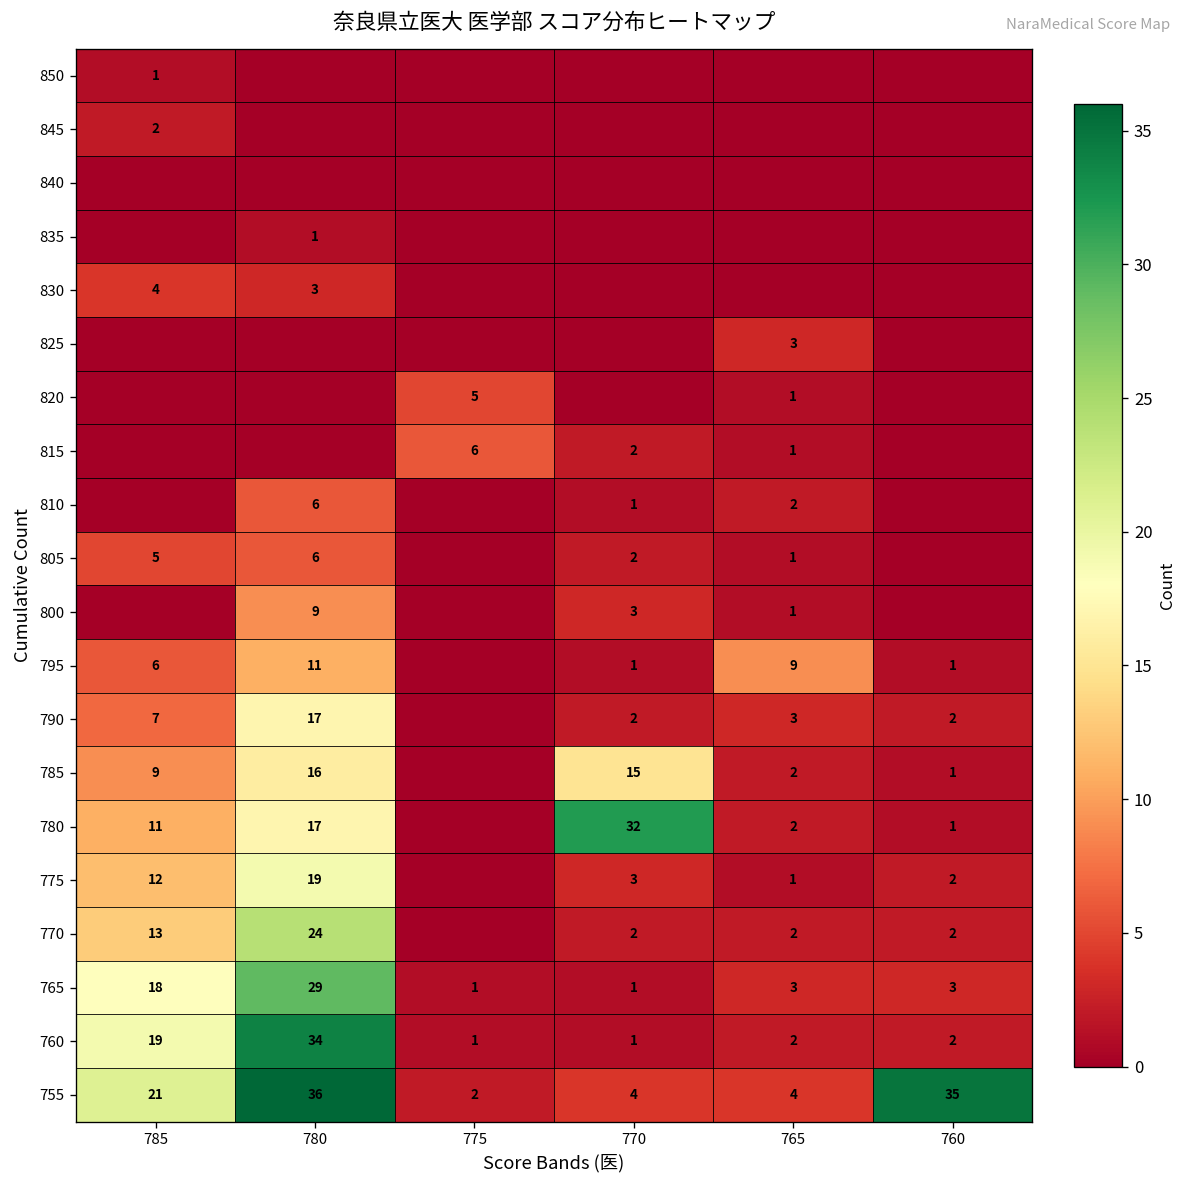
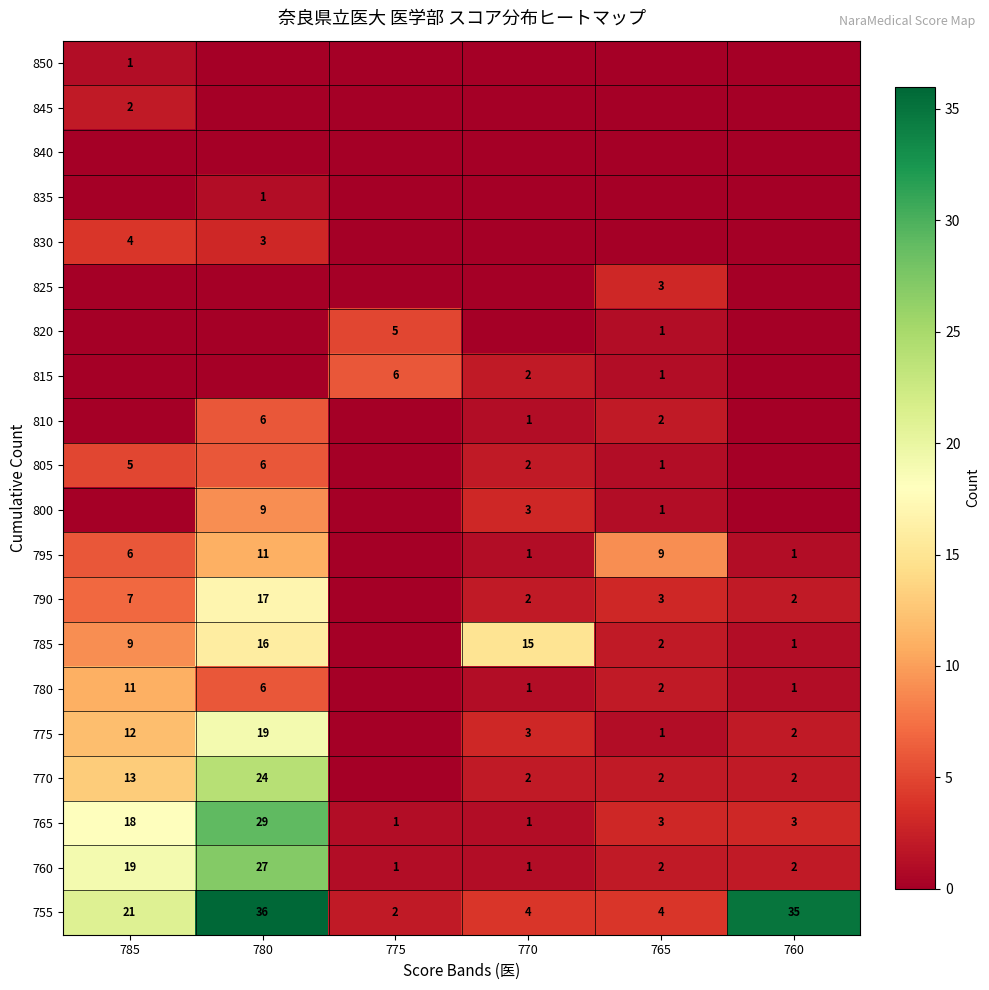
780, 780: 17 -> 6
780, 770: 32 -> 1
760, 780: 34 -> 27
